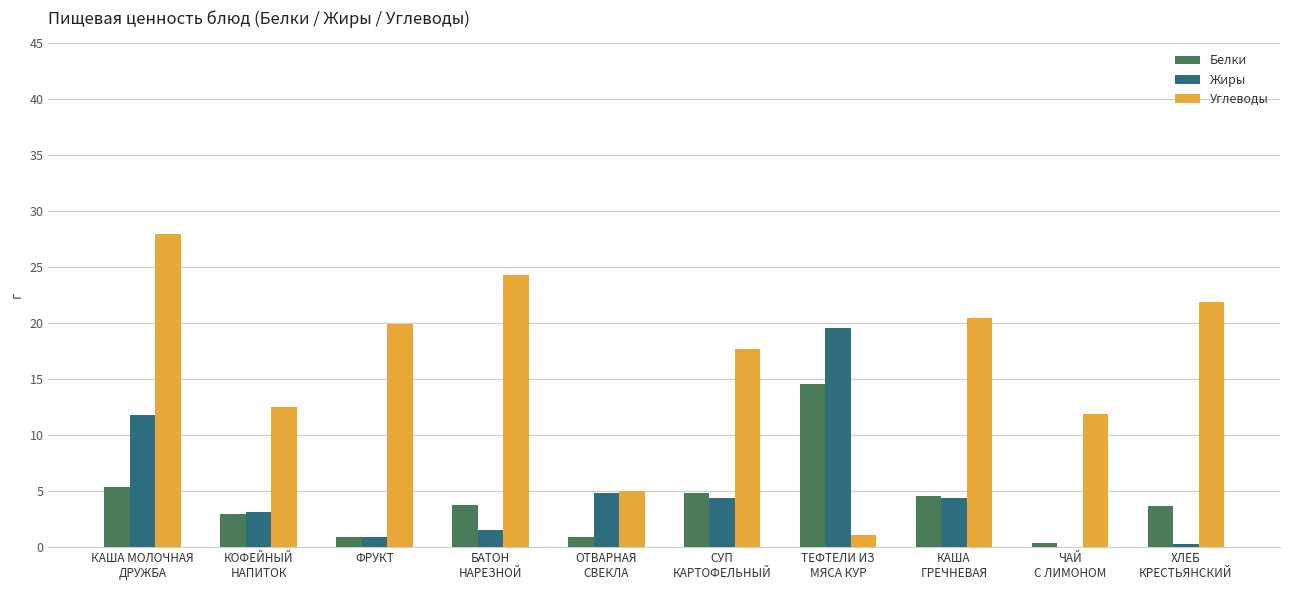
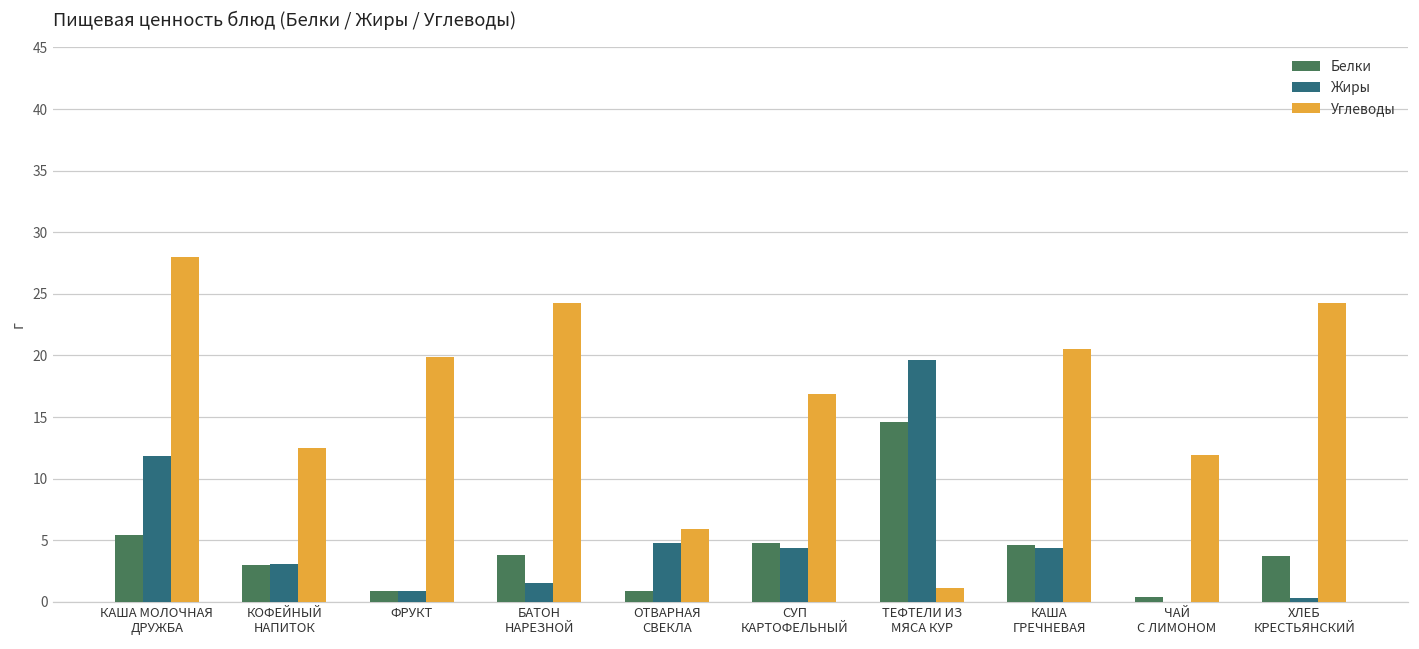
Углеводы, ОТВАРНАЯ СВЕКЛА: 5.0 -> 5.9
Углеводы, СУП КАРТОФЕЛЬНЫЙ: 17.7 -> 16.9
Углеводы, ХЛЕБ КРЕСТЬЯНСКИЙ: 21.9 -> 24.3
